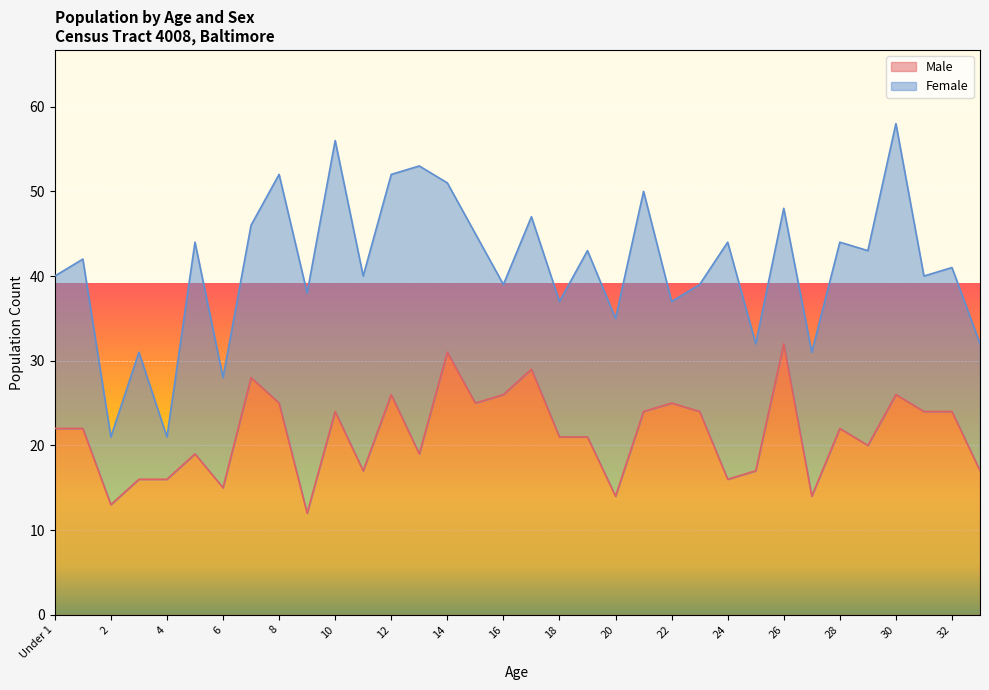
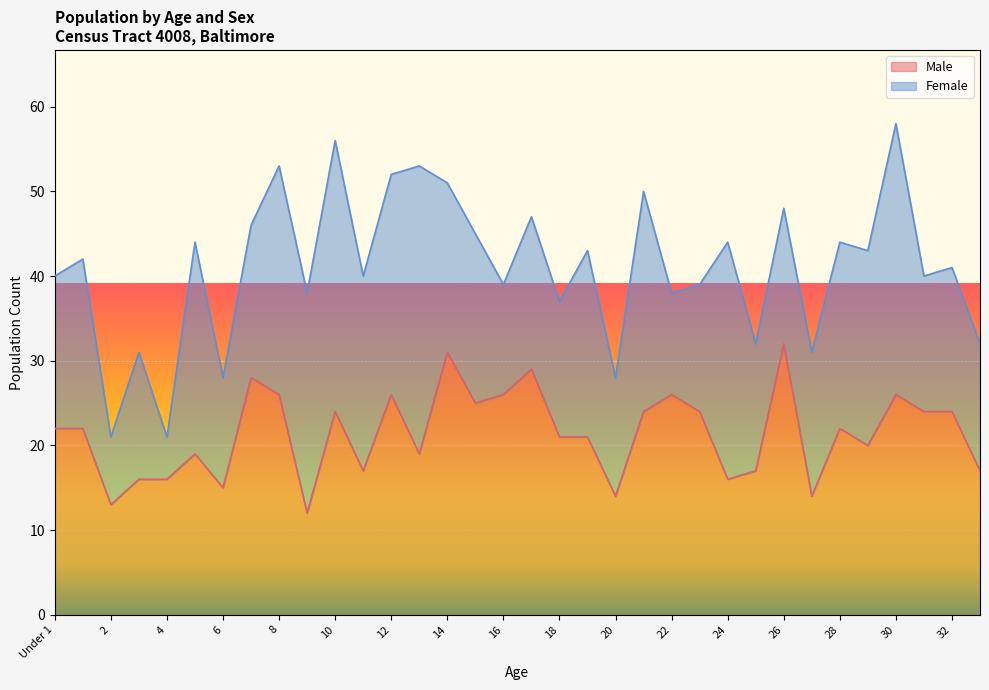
Male, 8: 25 -> 26
Female, 20: 21 -> 14
Male, 22: 25 -> 26
